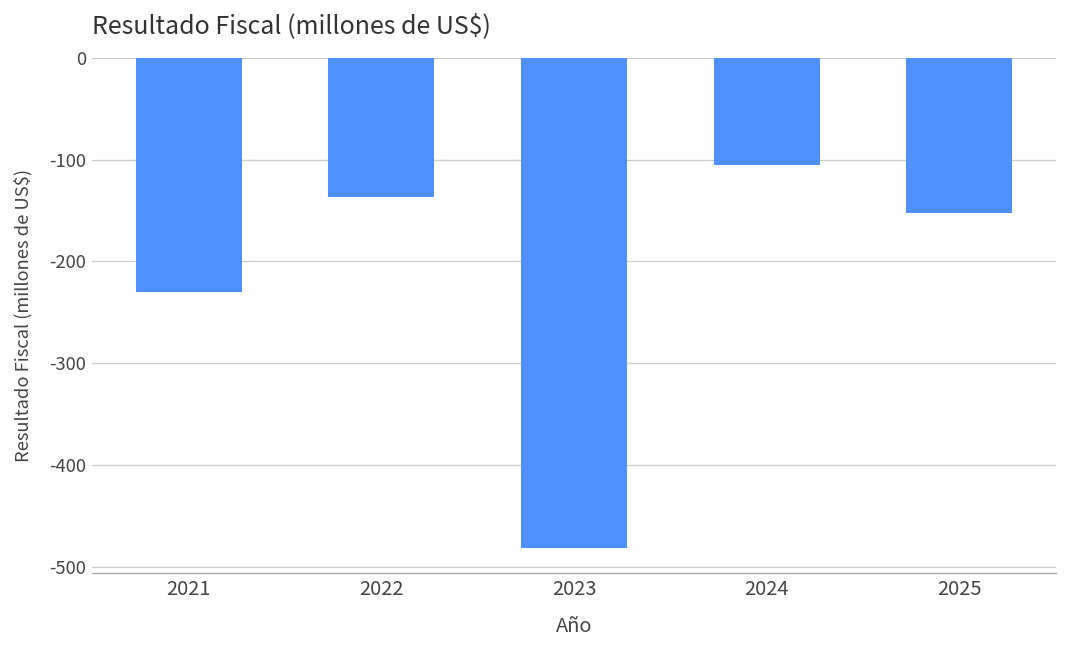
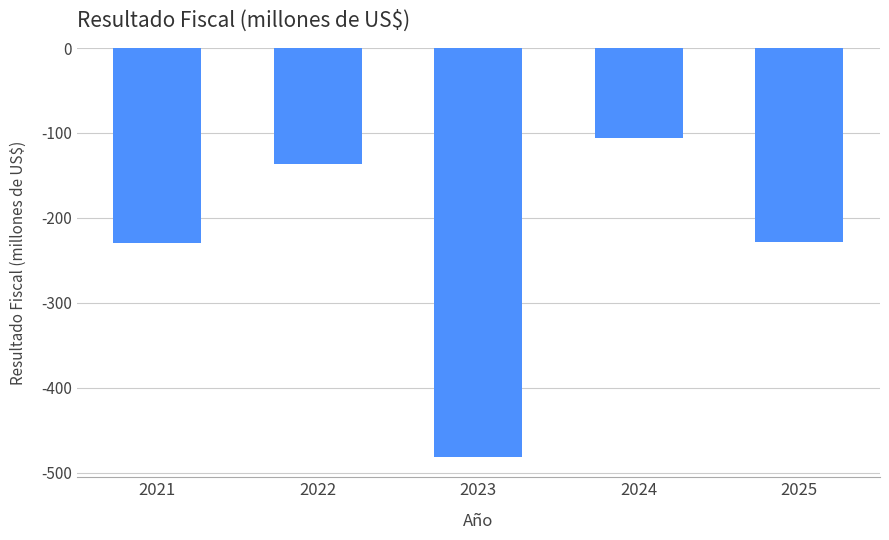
2025: -150 -> -230
